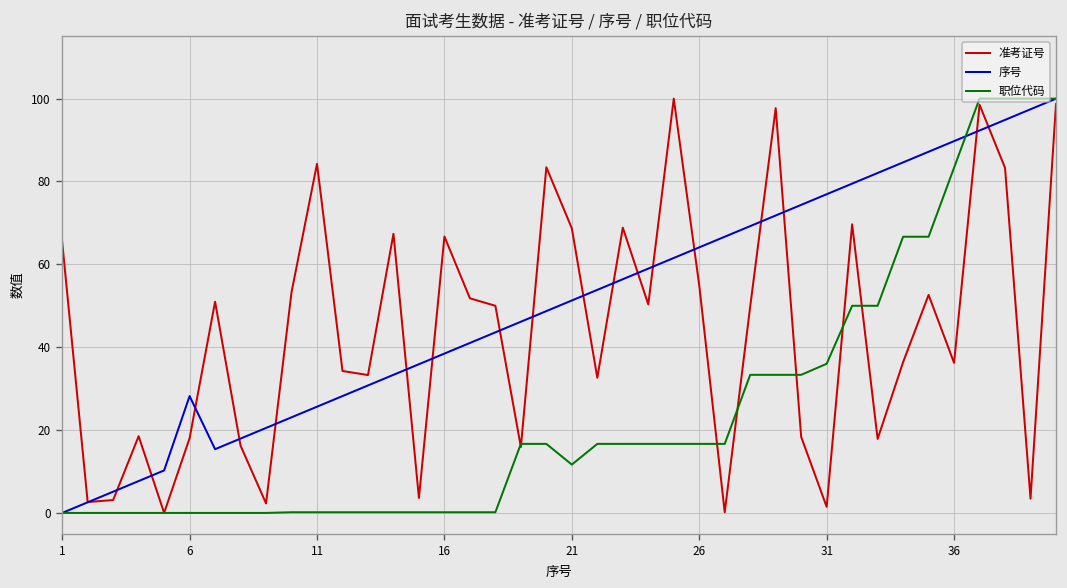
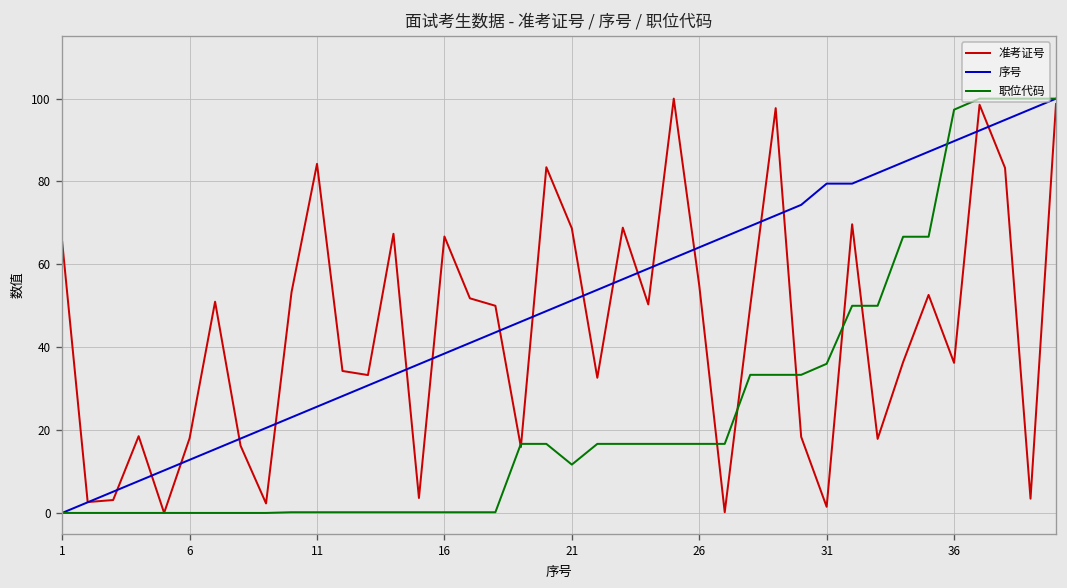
序号, 6: 28 -> 13
序号, 31: 77 -> 79
职位代码, 36: 83 -> 97
